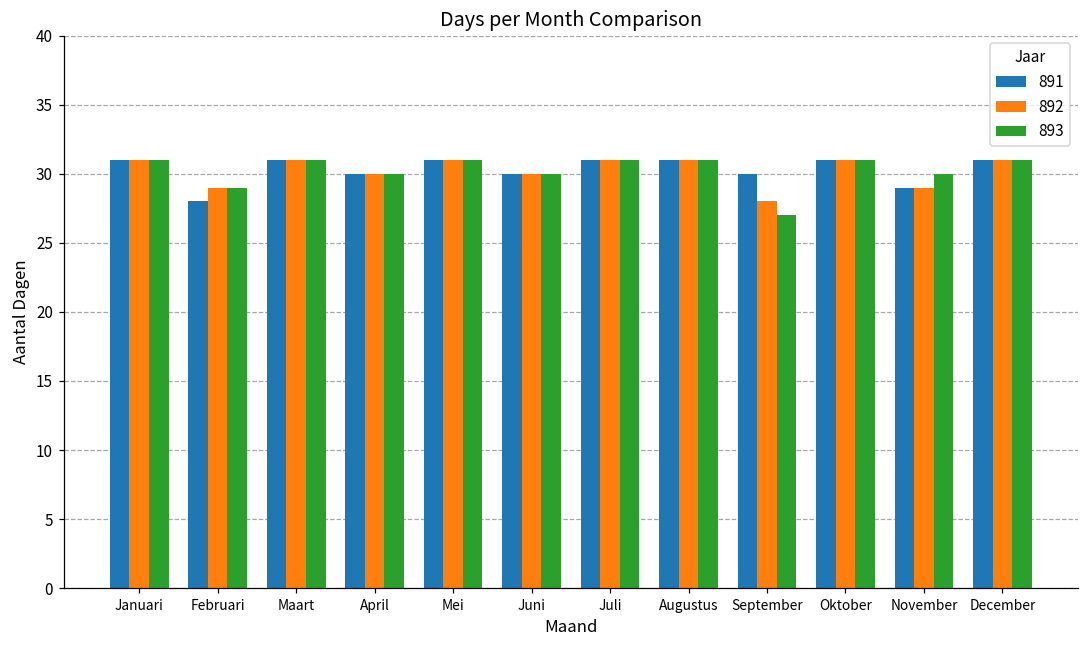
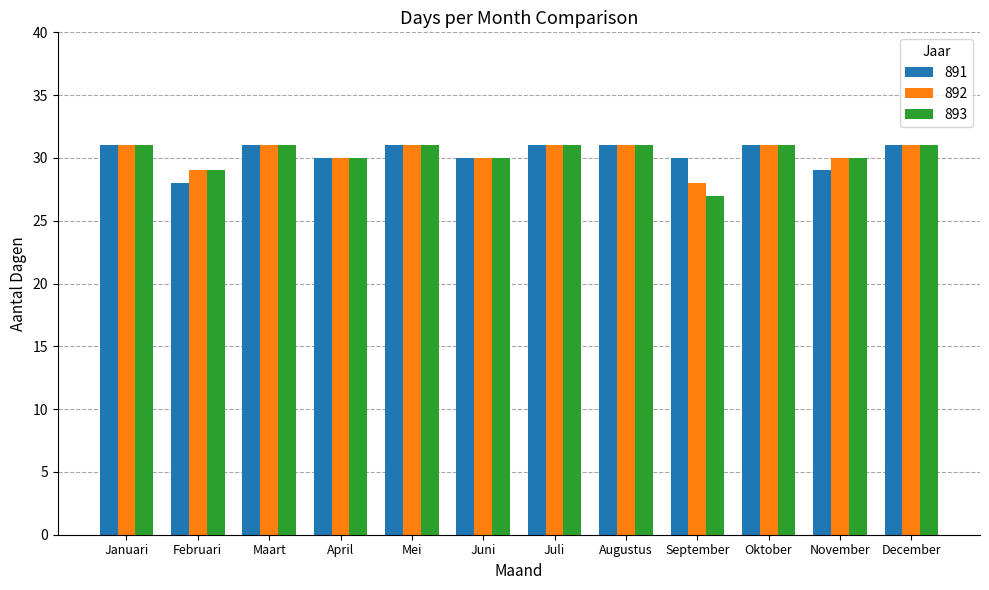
892, November: 29 -> 30
